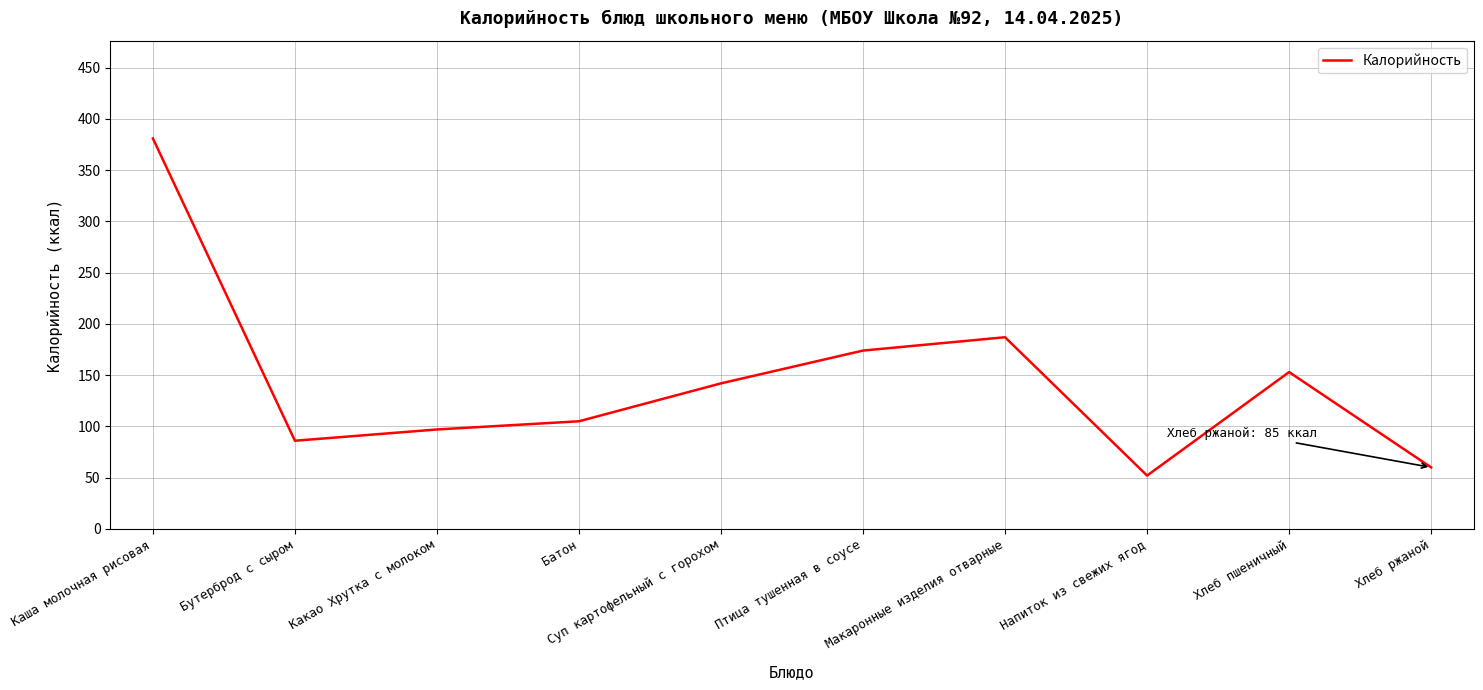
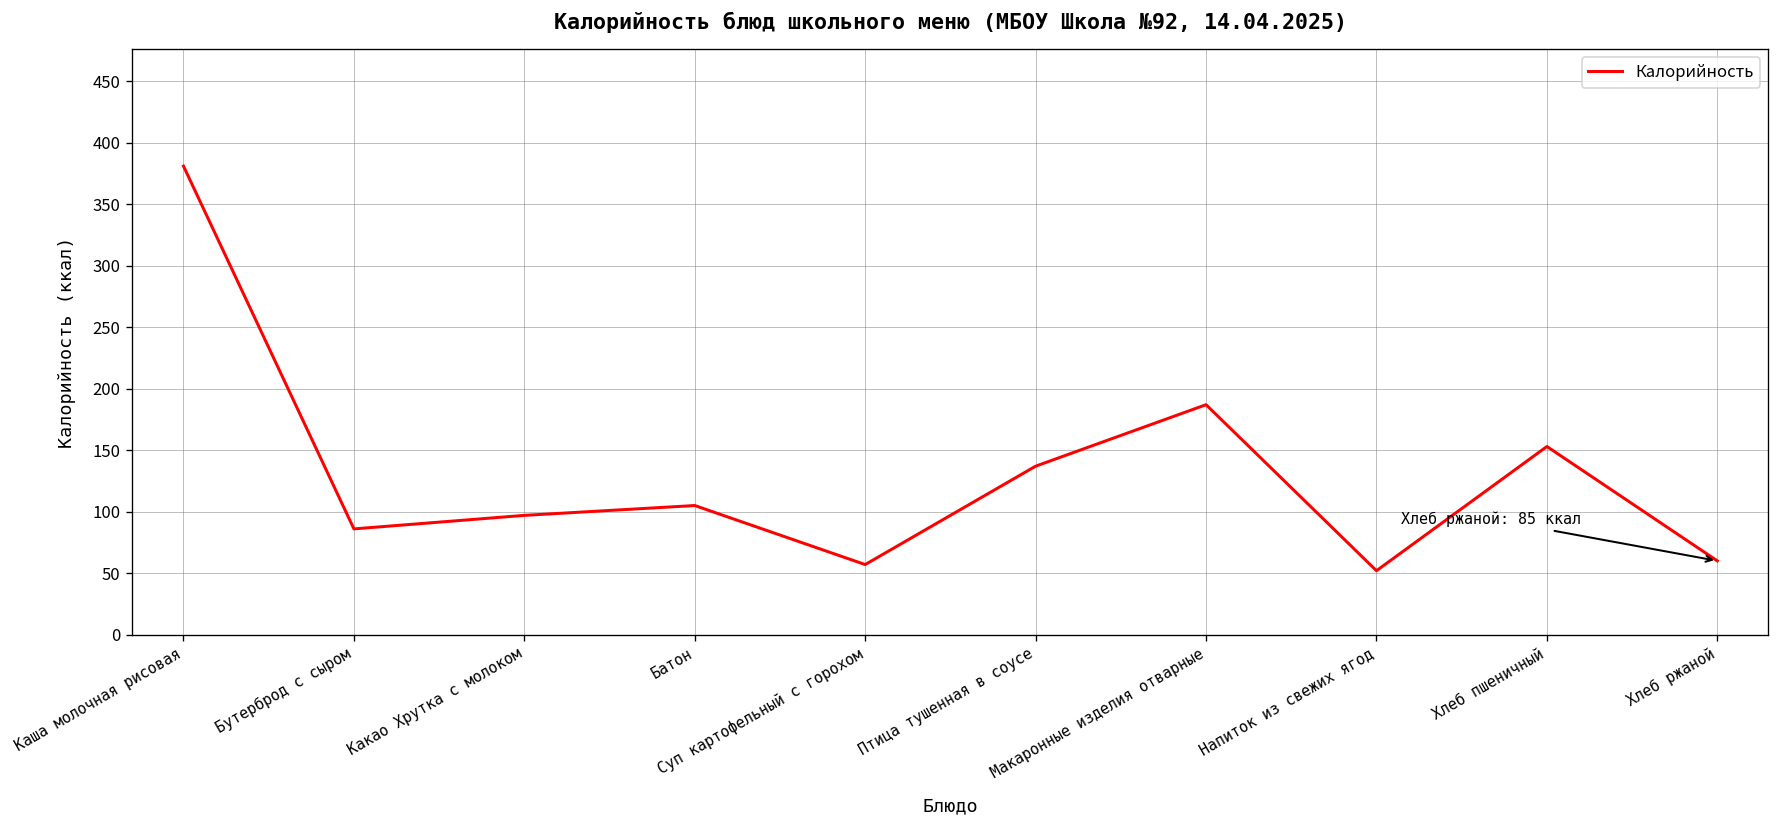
Суп картофельный с горохом: 142 -> 57
Птица тушенная в соусе: 174 -> 137
